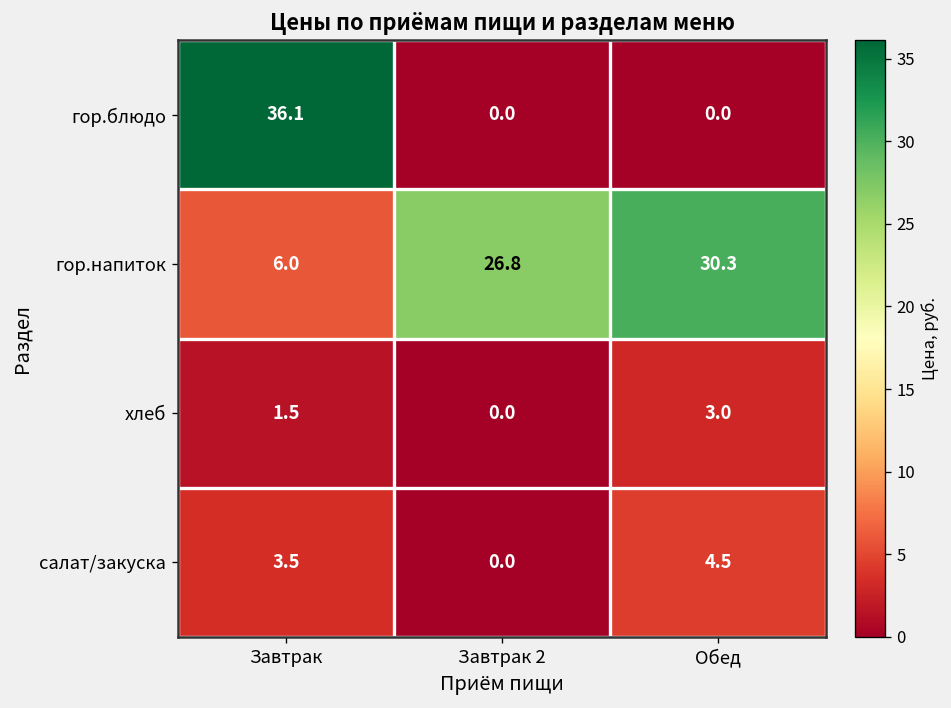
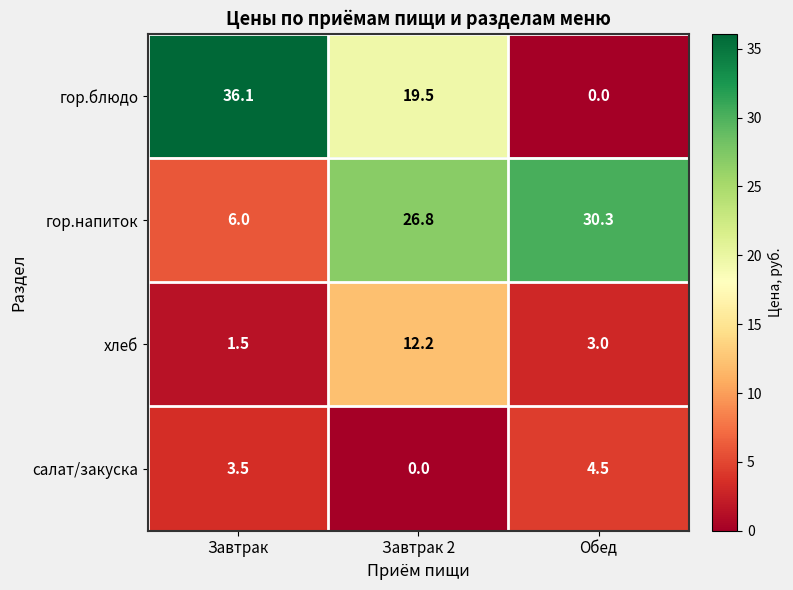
гор.блюдо, Завтрак 2: 0.0 -> 19.5
хлеб, Завтрак 2: 0.0 -> 12.2
